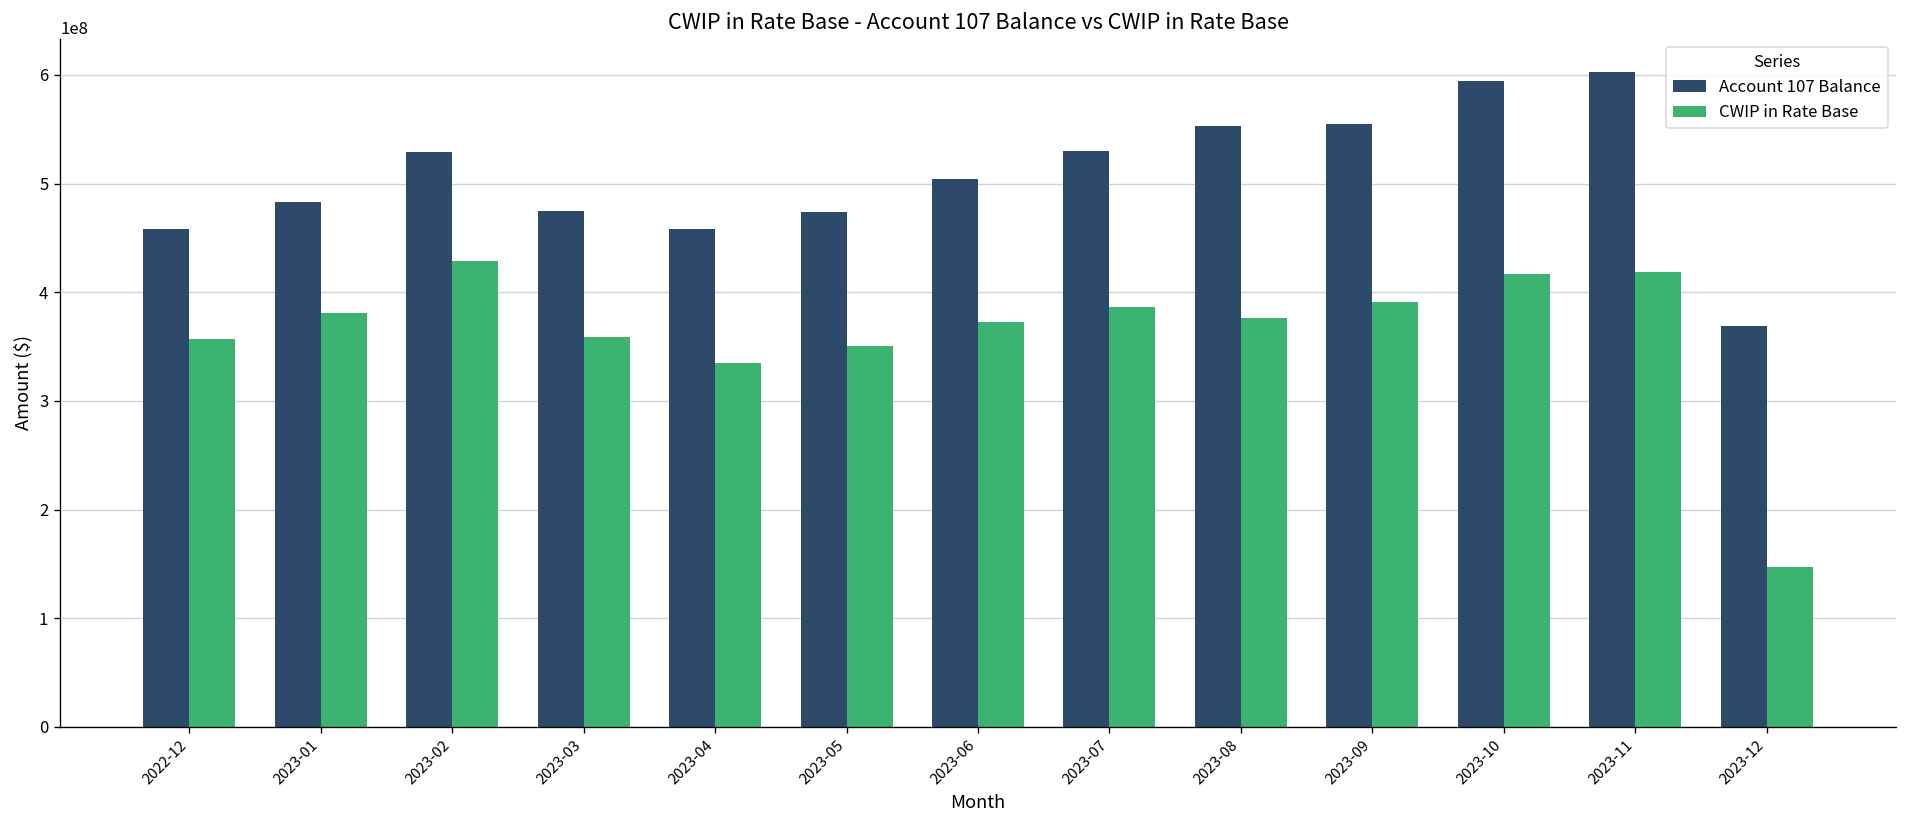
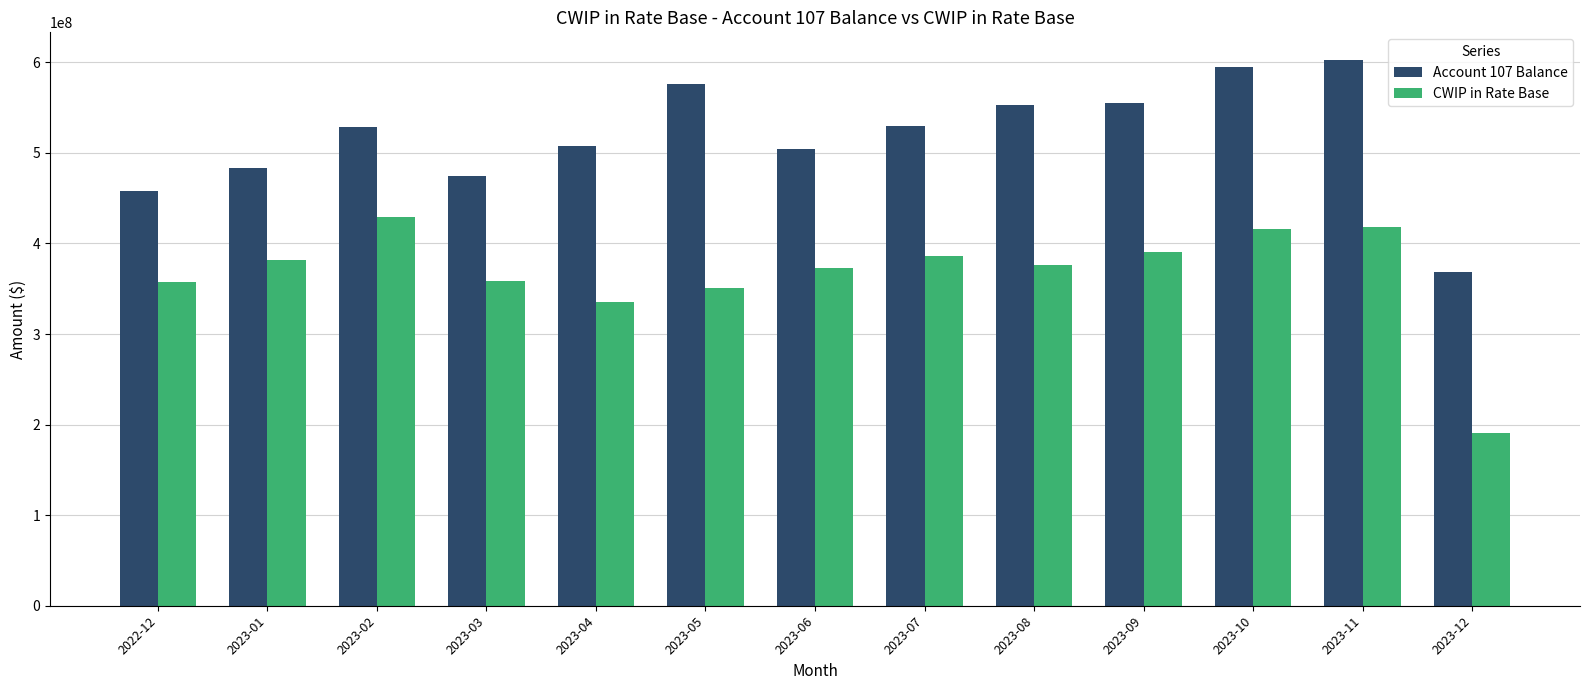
Account 107 Balance, 2023-04: 460000000 -> 510000000
Account 107 Balance, 2023-05: 470000000 -> 580000000
CWIP in Rate Base, 2023-12: 150000000 -> 190000000
